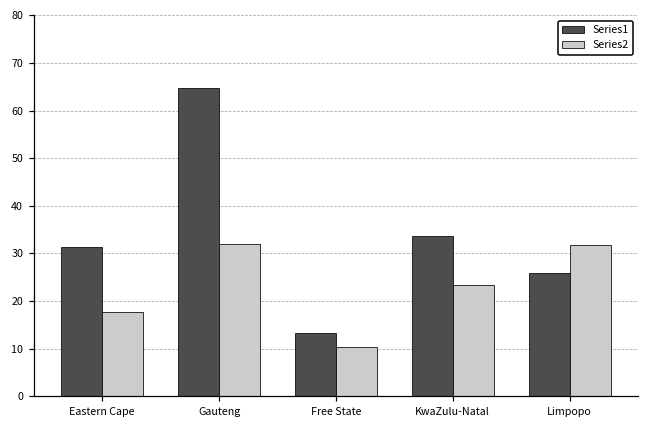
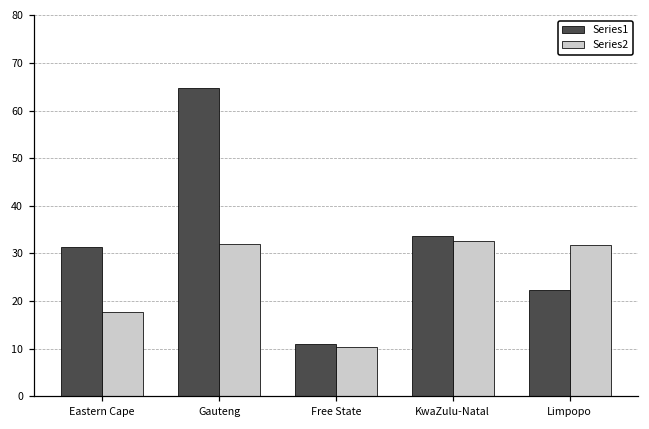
Series1, Free State: 13 -> 11
Series2, KwaZulu-Natal: 23 -> 33
Series1, Limpopo: 26 -> 22
